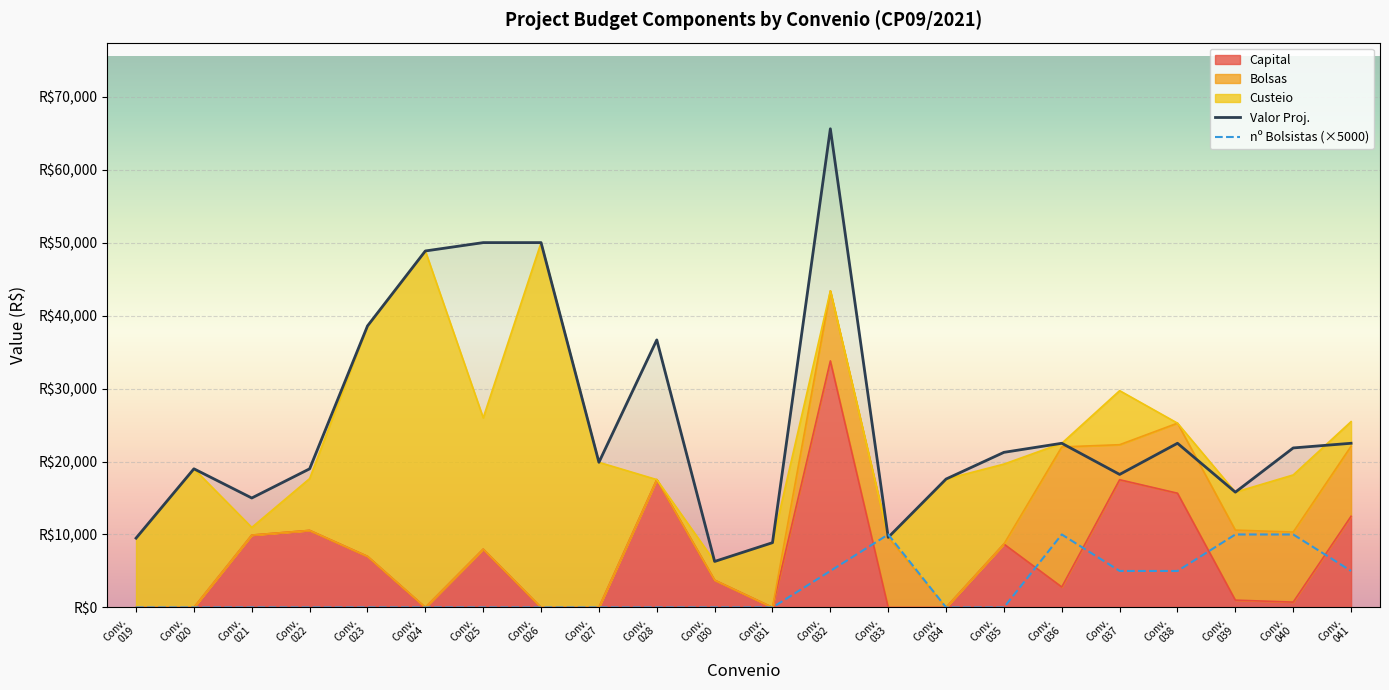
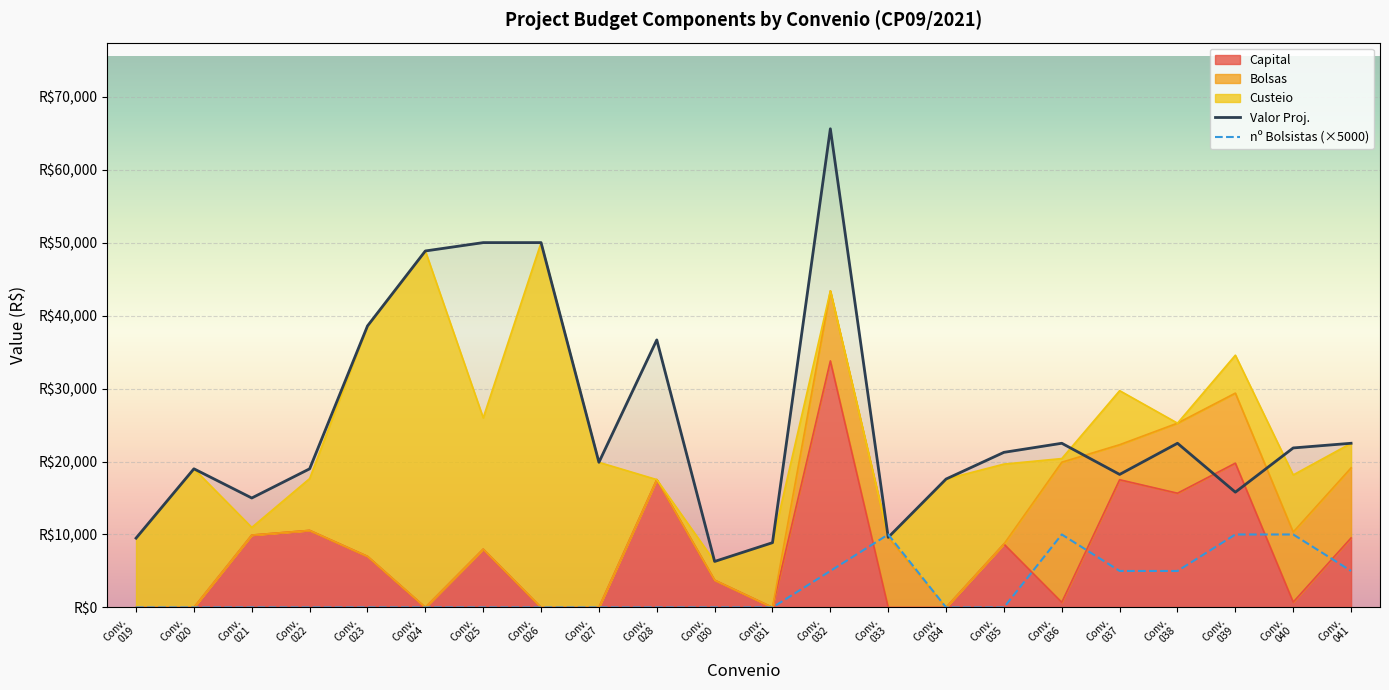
Capital, Conv. 036: R$3,000 -> R$1,000
Capital, Conv. 039: R$1,000 -> R$20,000
Capital, Conv. 041: R$12,000 -> R$10,000
